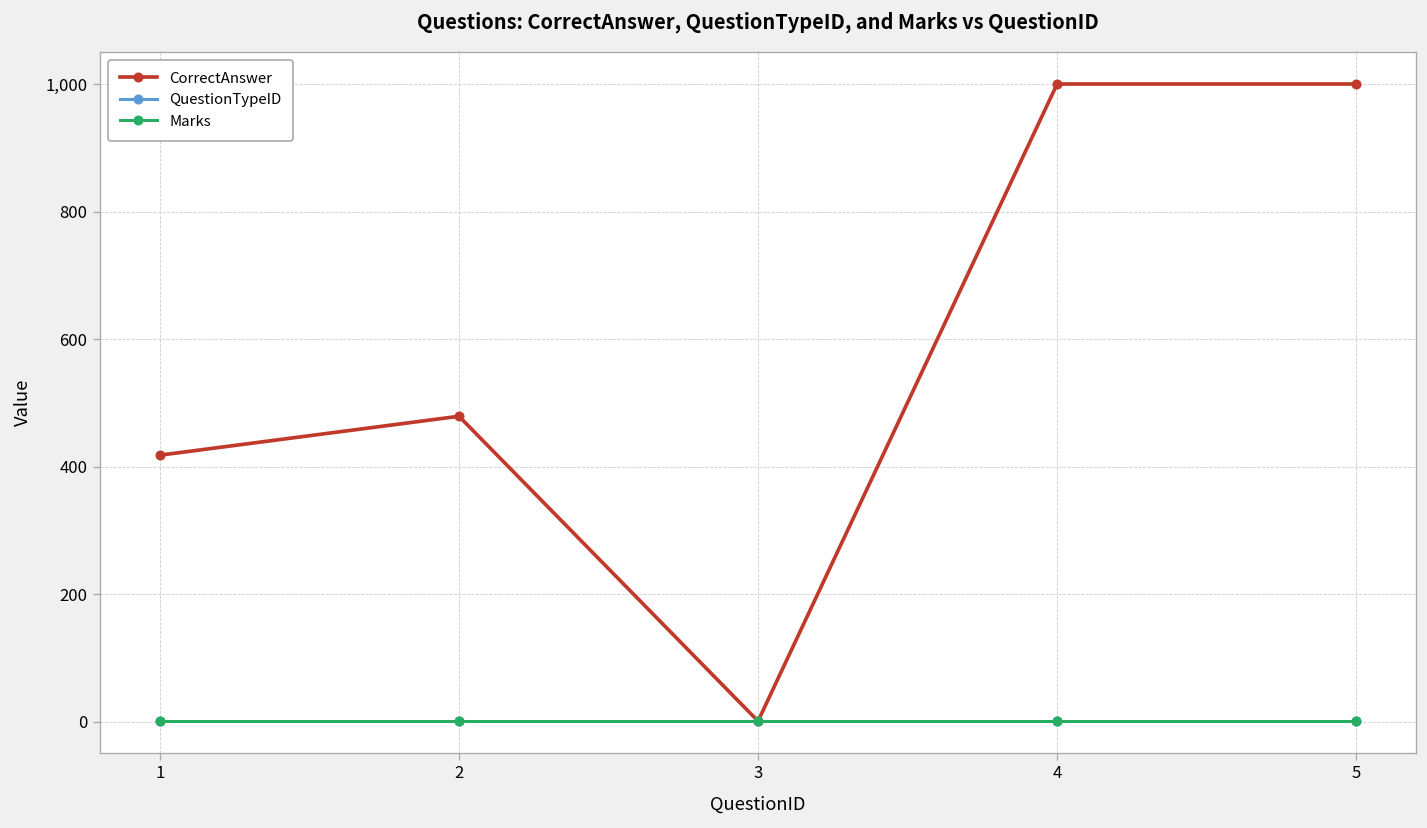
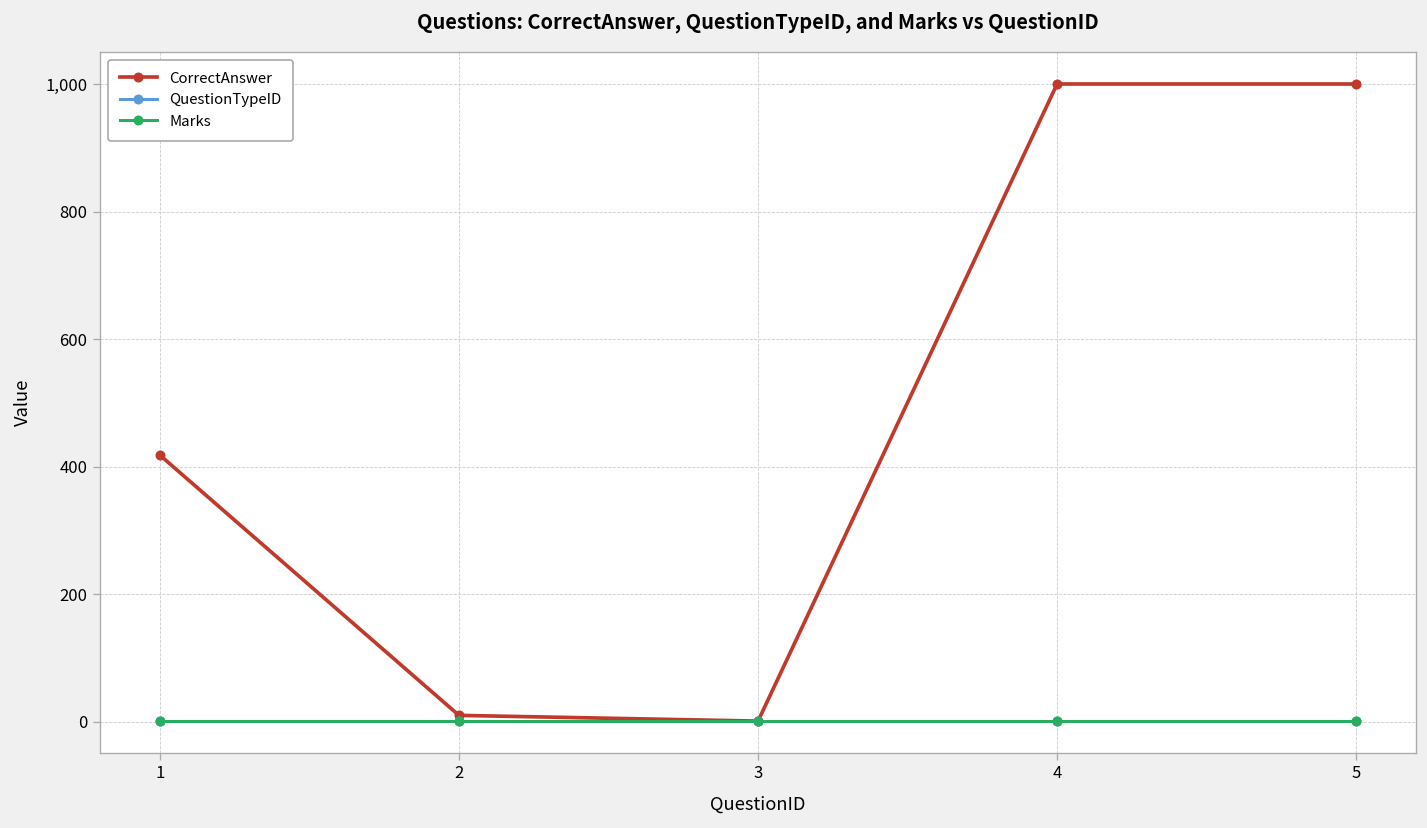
CorrectAnswer, 2: 480 -> 10
